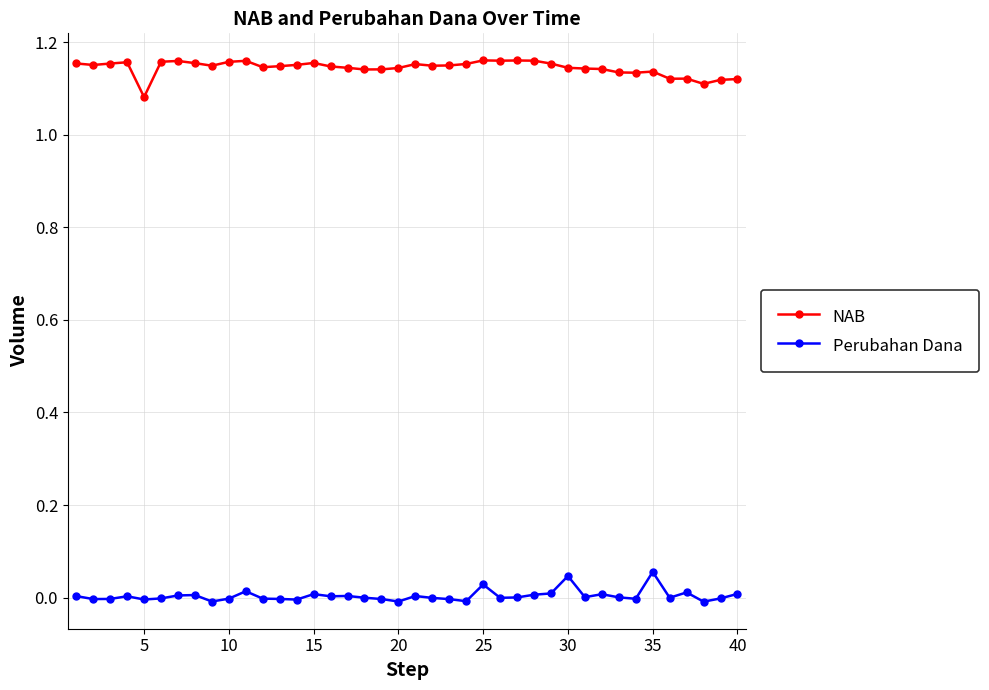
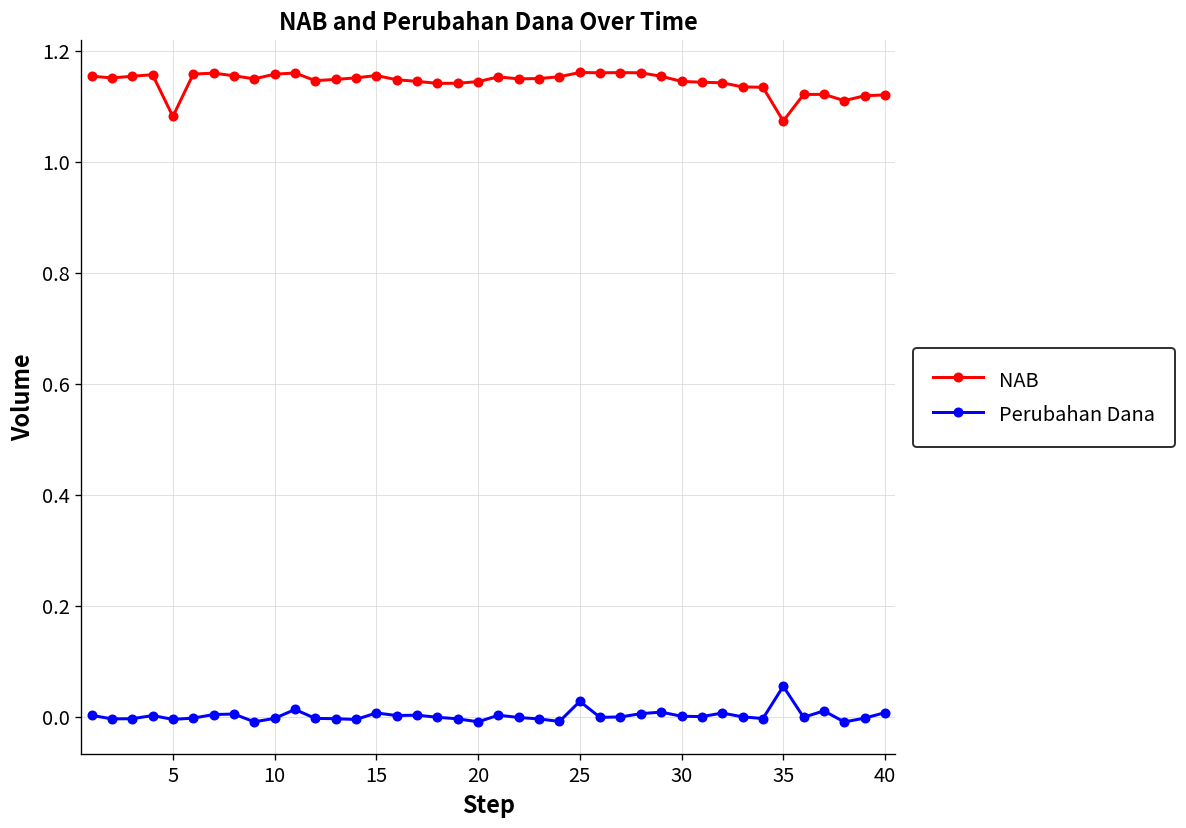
Perubahan Dana, 30: 0.05 -> 0.00
NAB, 35: 1.14 -> 1.07
